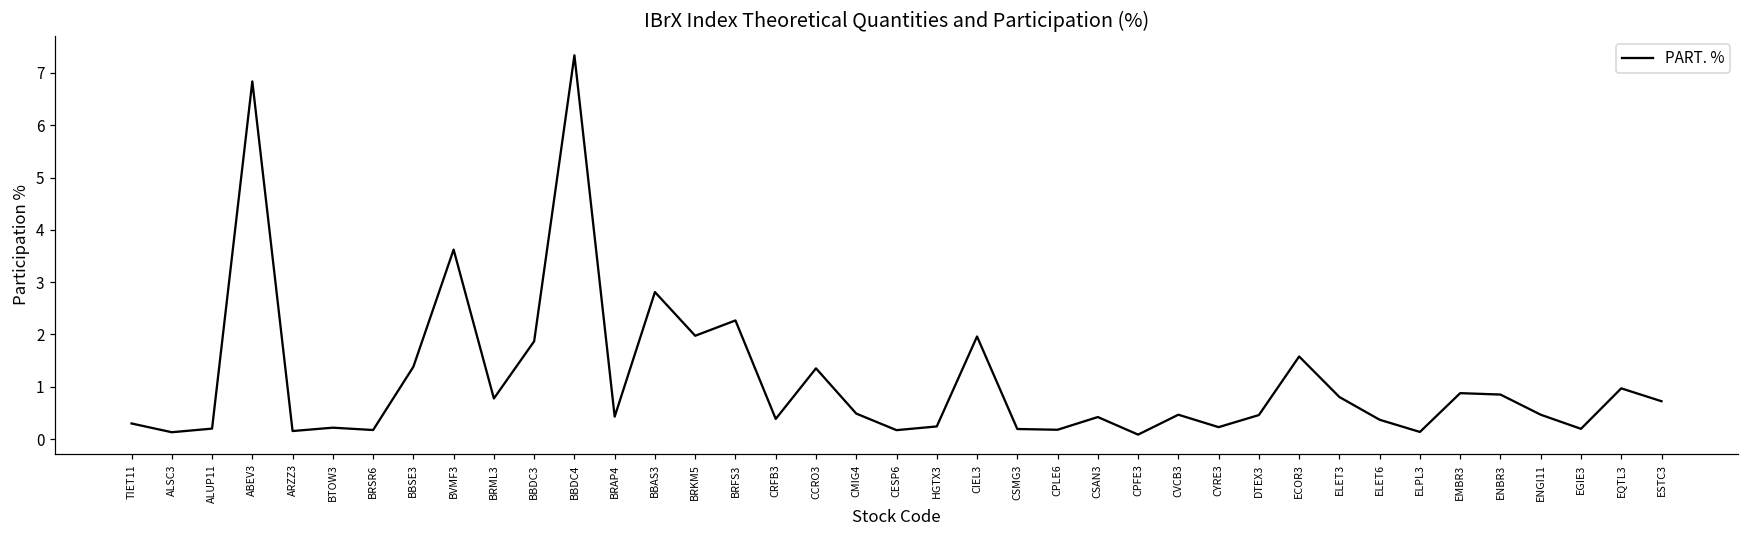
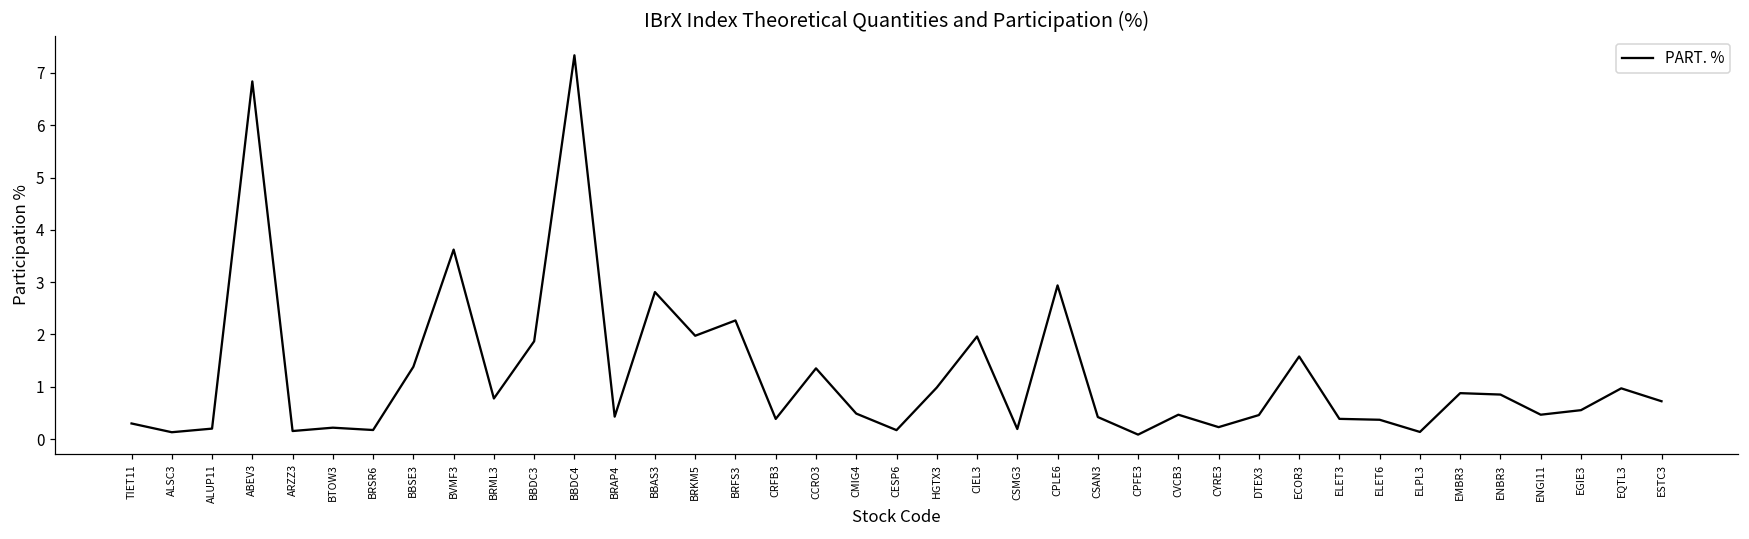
HGTX3: 0.2 -> 1.0
CPLE6: 0.2 -> 2.9
ELET3: 0.8 -> 0.4
EGIE3: 0.2 -> 0.6
